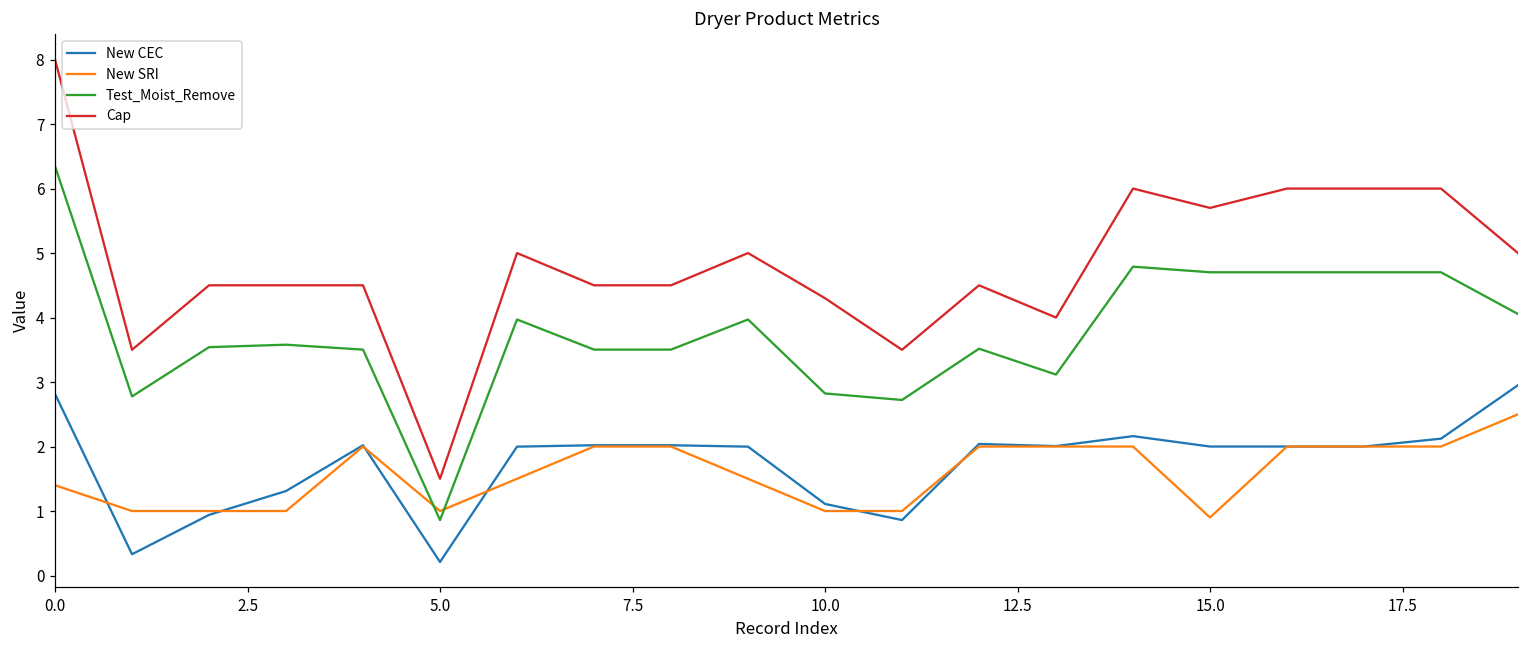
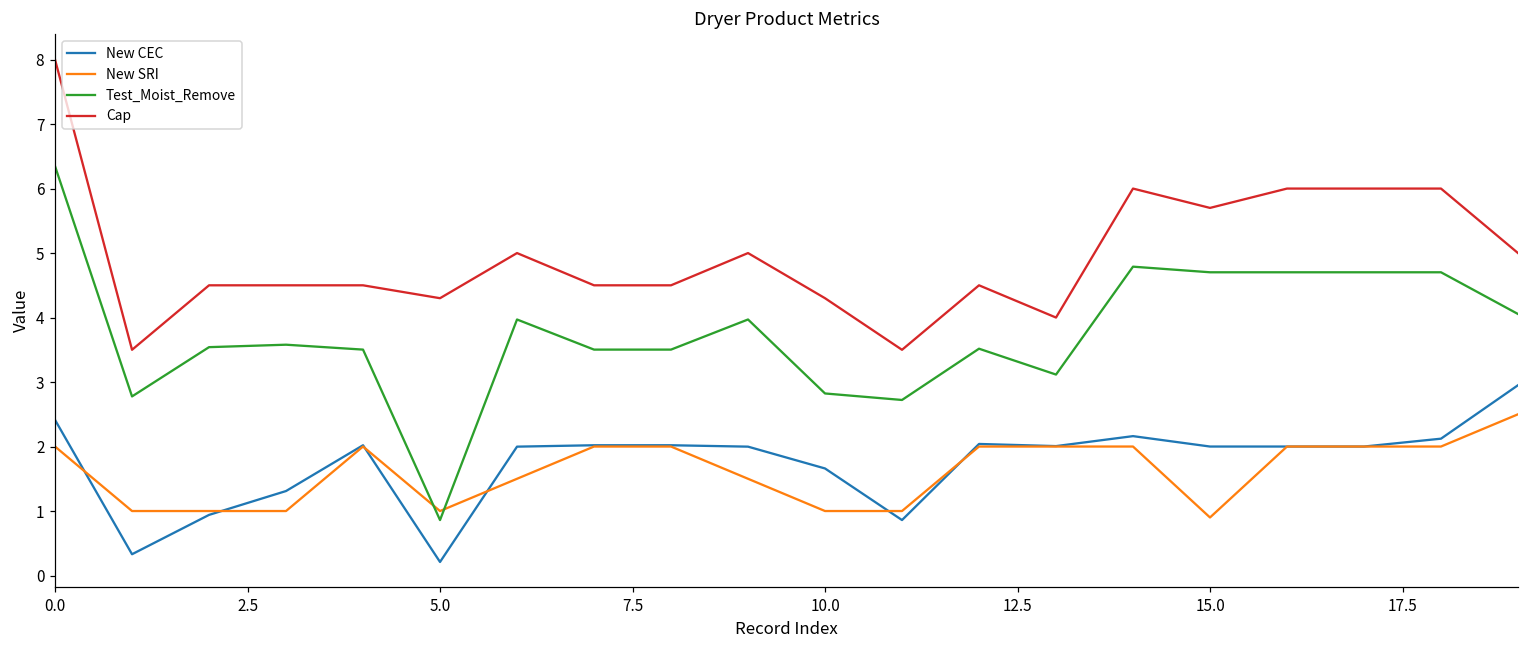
New CEC, 0.0: 2.8 -> 2.4
New SRI, 0.0: 1.4 -> 2.0
Cap, 5.0: 1.5 -> 4.3
New CEC, 10.0: 1.1 -> 1.7
